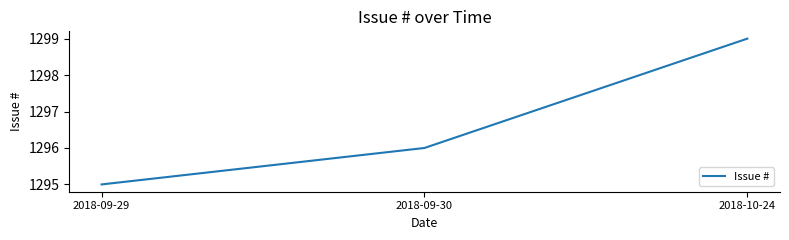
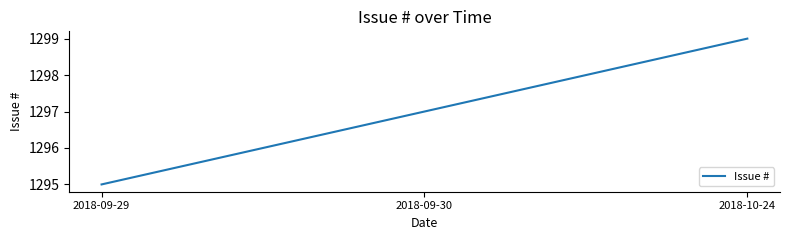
2018-09-30: 1296 -> 1297
